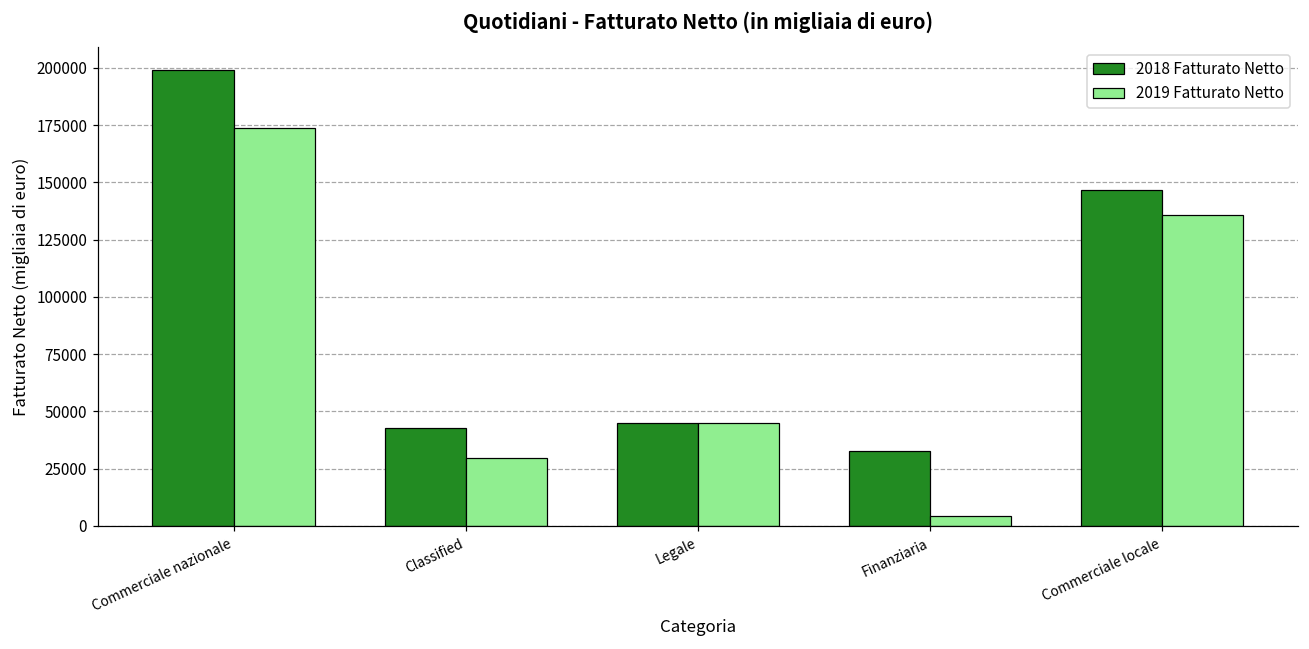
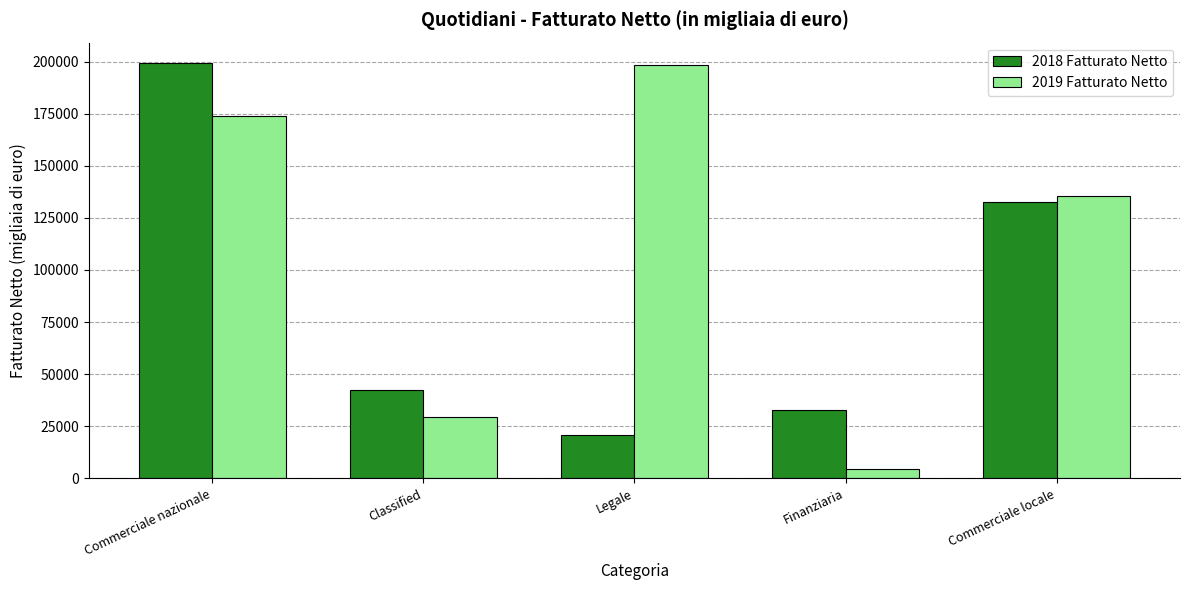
2018 Fatturato Netto, Legale: 45000 -> 21000
2019 Fatturato Netto, Legale: 45000 -> 199000
2018 Fatturato Netto, Commerciale locale: 147000 -> 133000
